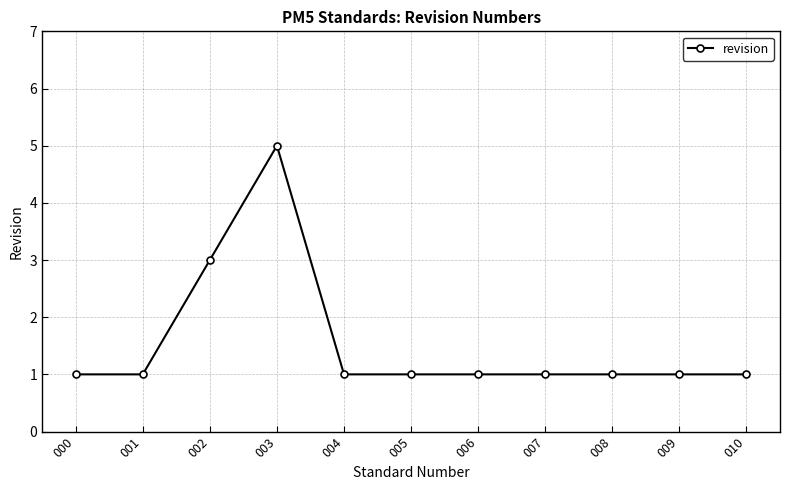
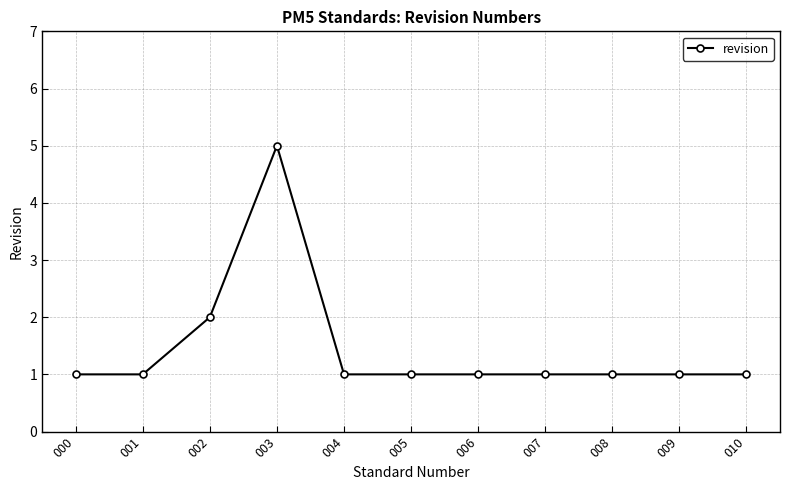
002: 3 -> 2
